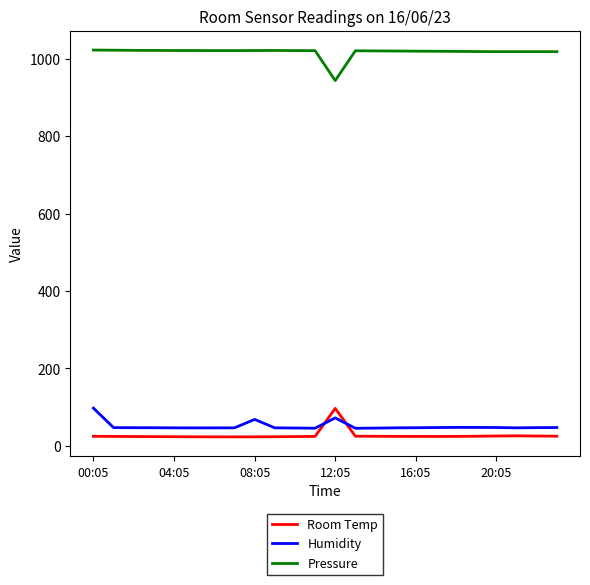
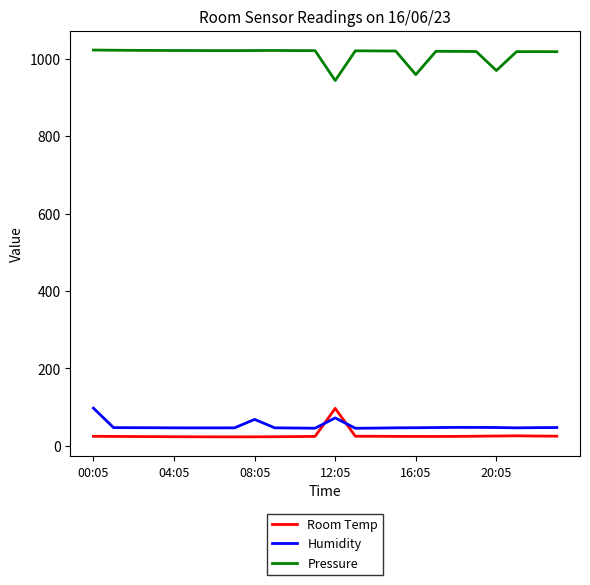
Pressure, 16:05: 1020 -> 960
Pressure, 20:05: 1020 -> 970
